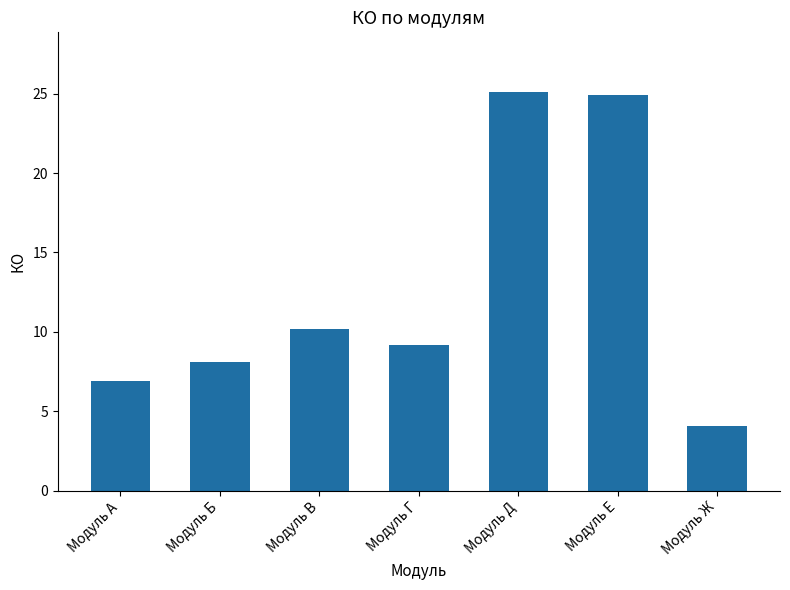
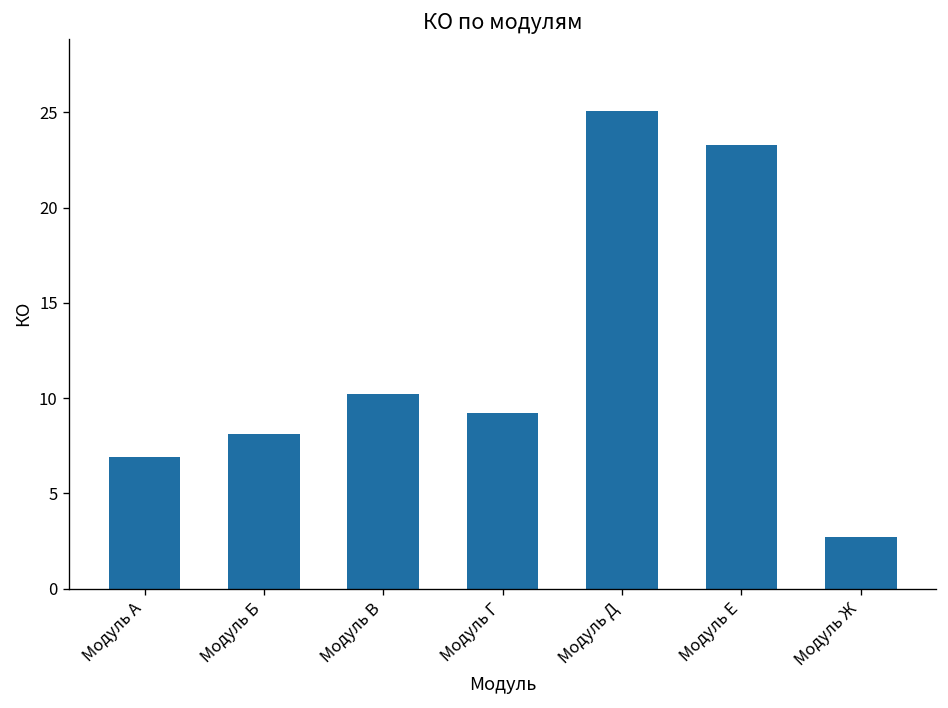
Модуль Е: 24.9 -> 23.3
Модуль Ж: 4.1 -> 2.7
